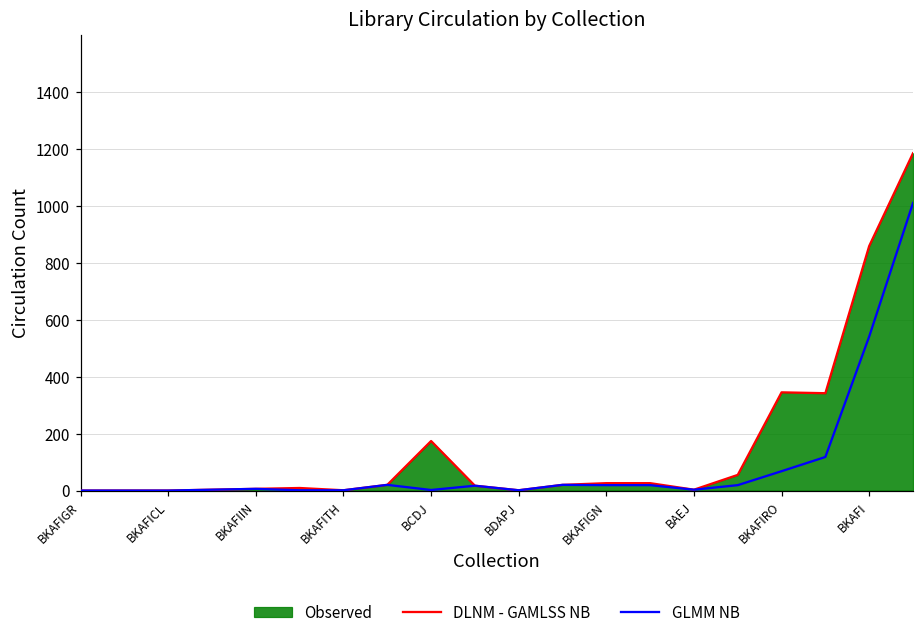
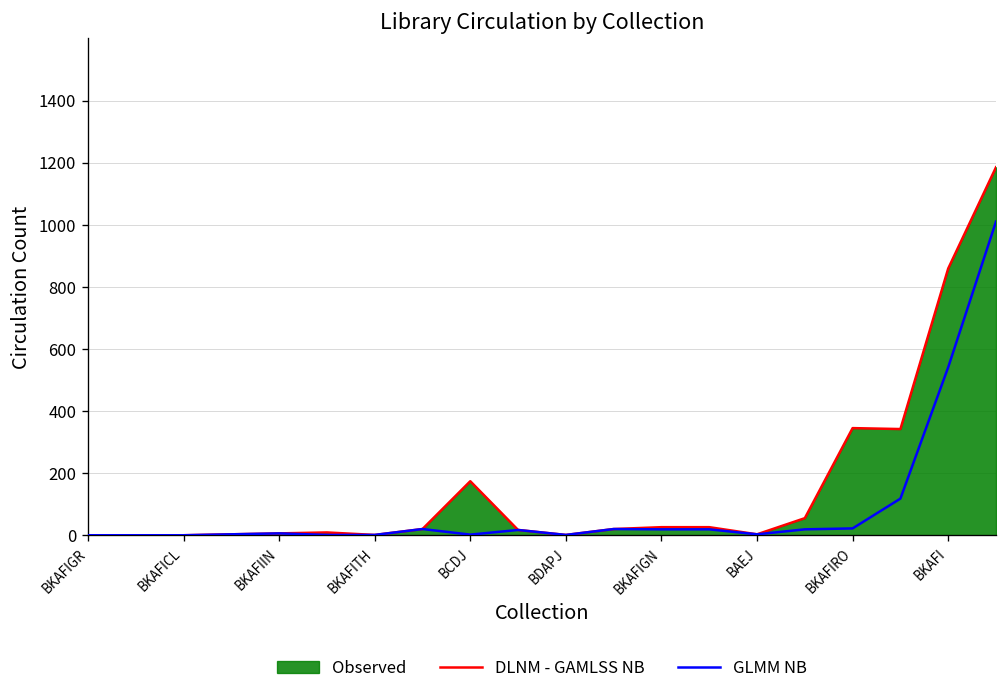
GLMM NB, BKAFIRO: 70 -> 20
